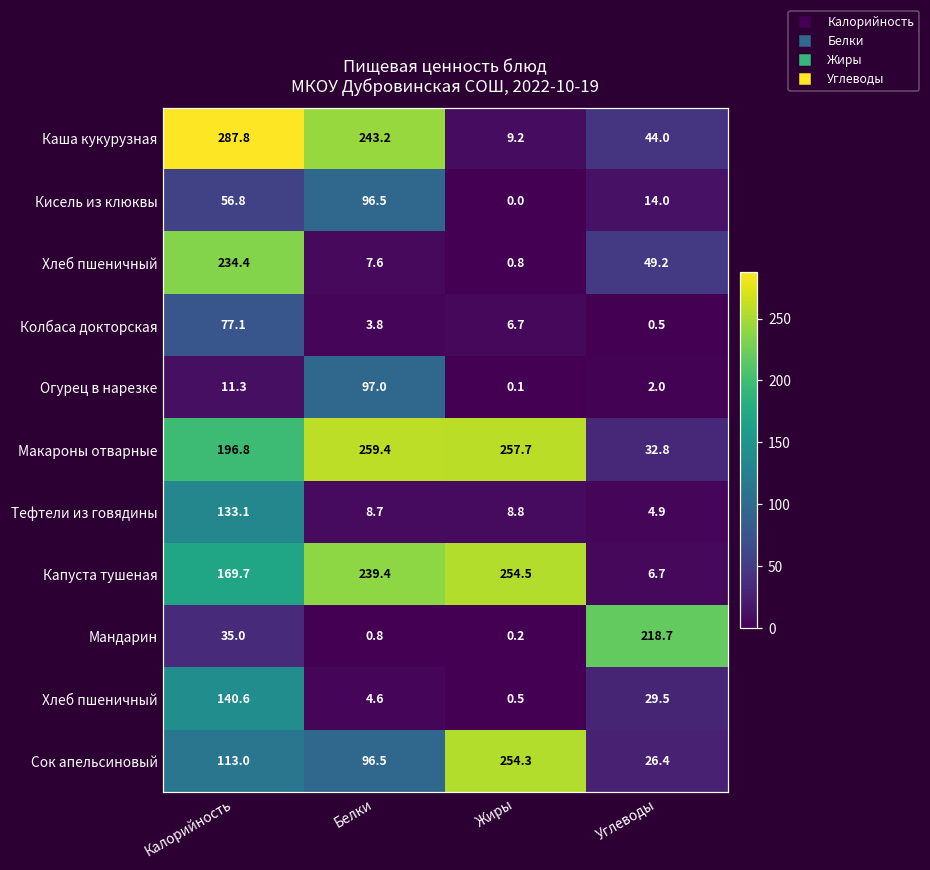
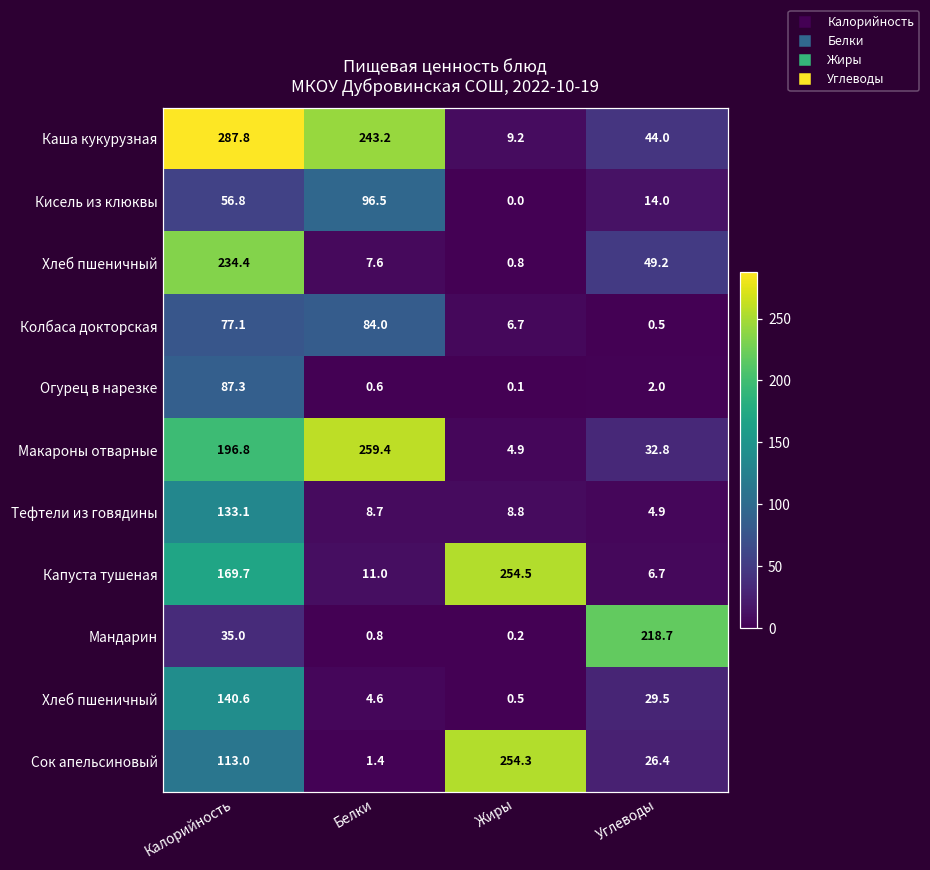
Колбаса докторская, Белки: 3.8 -> 84.0
Огурец в нарезке, Калорийность: 11.3 -> 87.3
Огурец в нарезке, Белки: 97.0 -> 0.6
Макароны отварные, Жиры: 257.7 -> 4.9
Капуста тушеная, Белки: 239.4 -> 11.0
Сок апельсиновый, Белки: 96.5 -> 1.4
